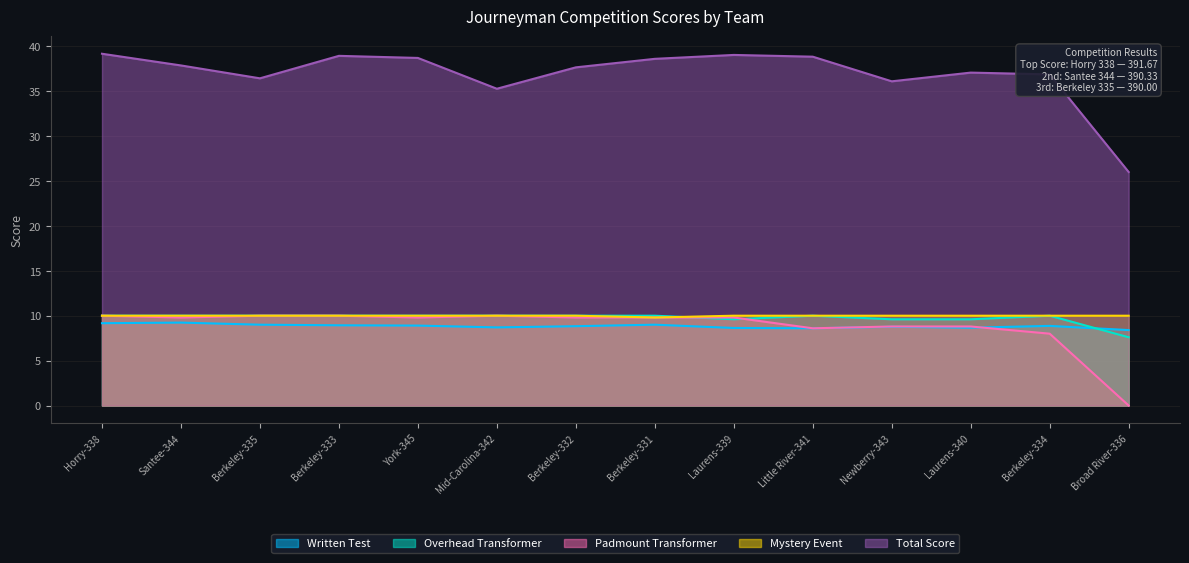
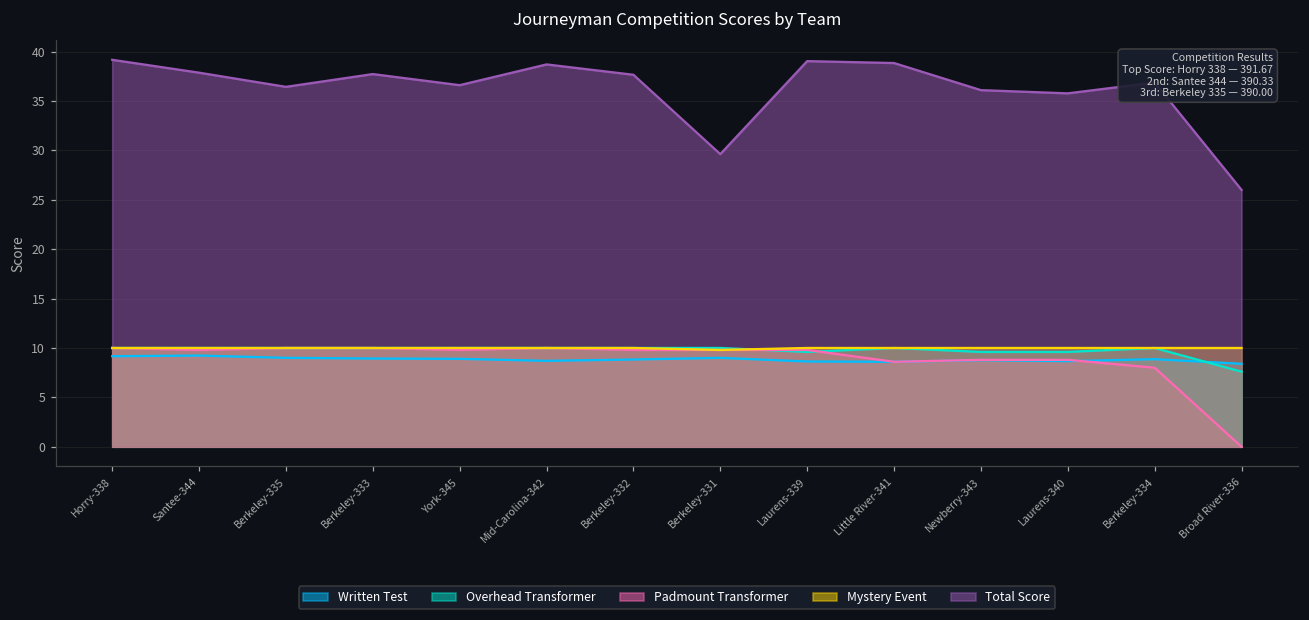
Total Score, Berkeley-333: 39 -> 38
Total Score, York-345: 39 -> 37
Total Score, Mid-Carolina-342: 35 -> 39
Total Score, Berkeley-331: 39 -> 30
Total Score, Laurens-340: 37 -> 36
